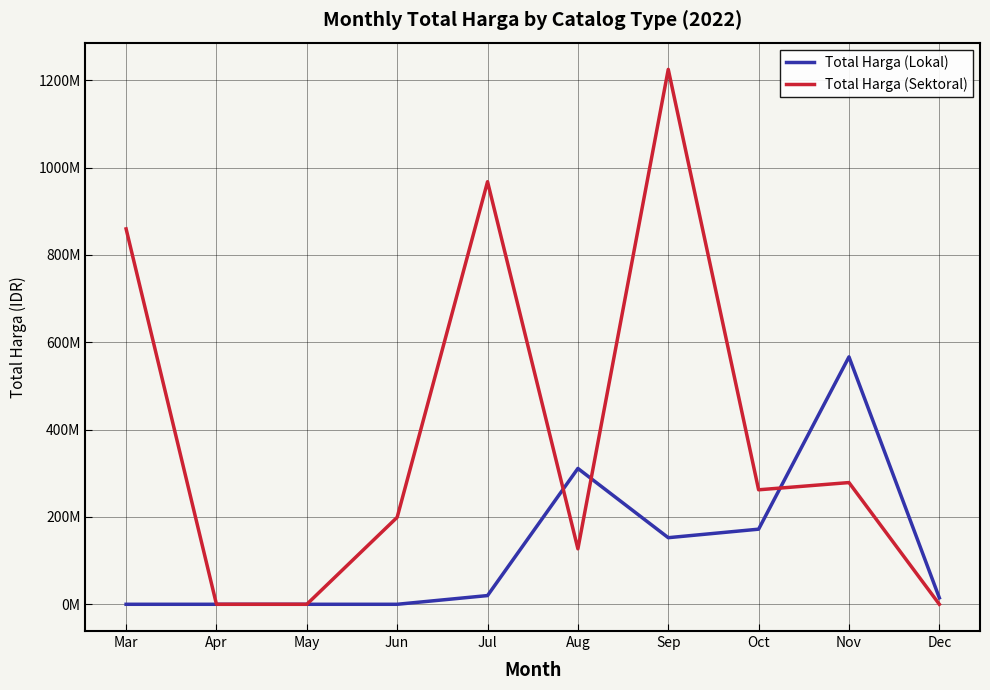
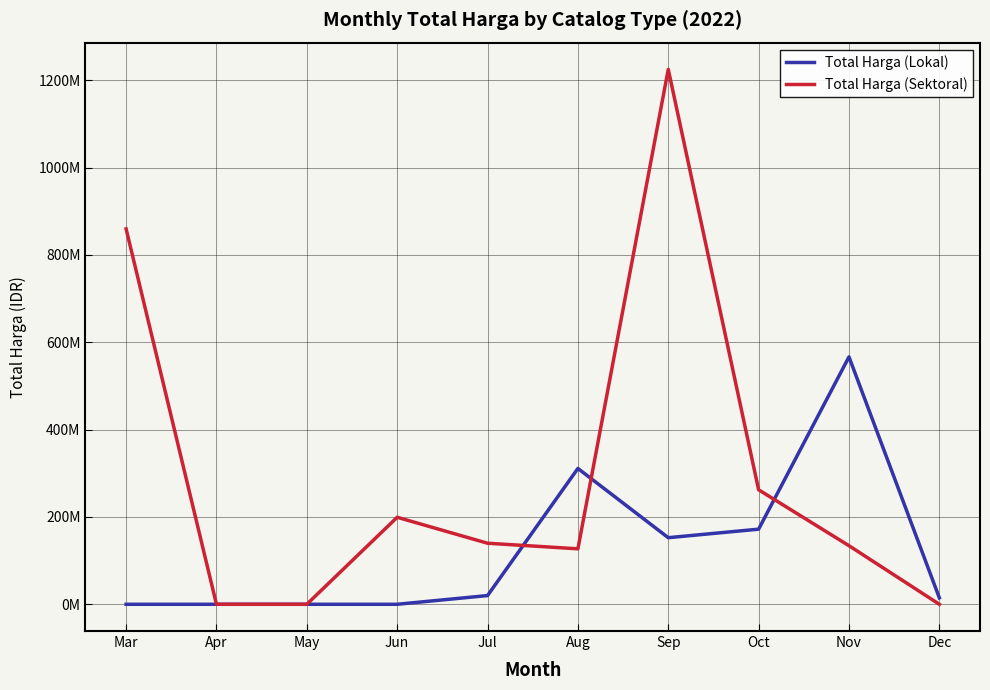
Total Harga (Sektoral), Jul: 970000000 -> 140000000
Total Harga (Sektoral), Nov: 280000000 -> 130000000
